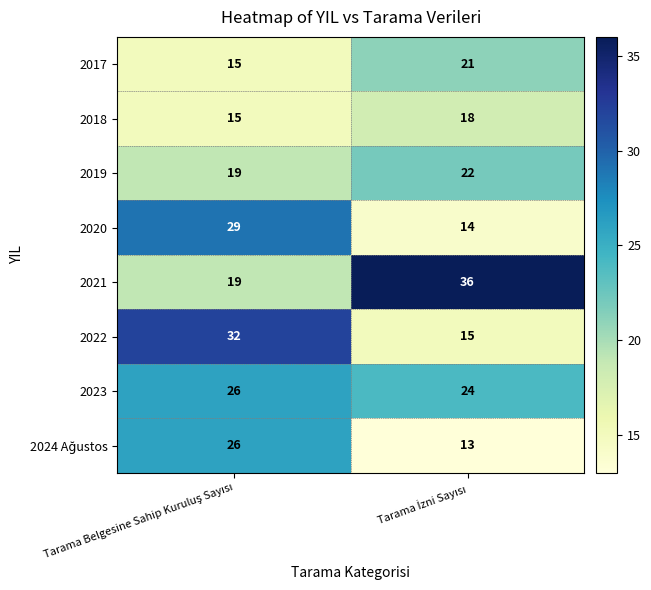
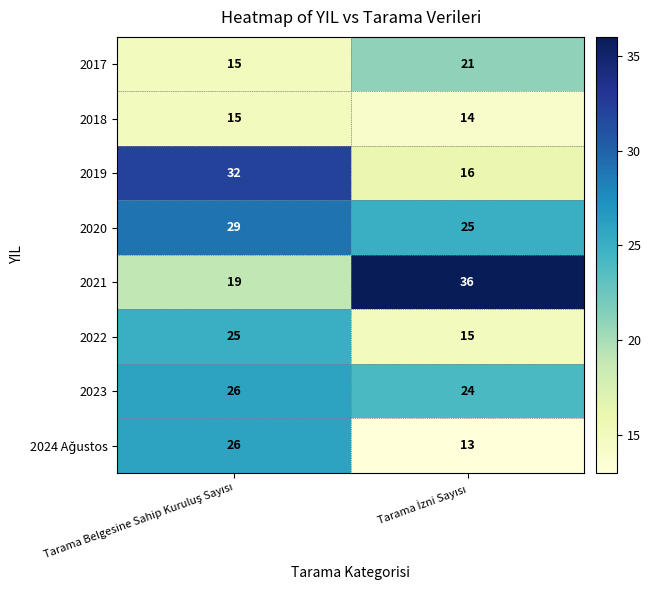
2018, Tarama İzni Sayısı: 18 -> 14
2019, Tarama Belgesine Sahip Kuruluş Sayısı: 19 -> 32
2019, Tarama İzni Sayısı: 22 -> 16
2020, Tarama İzni Sayısı: 14 -> 25
2022, Tarama Belgesine Sahip Kuruluş Sayısı: 32 -> 25
